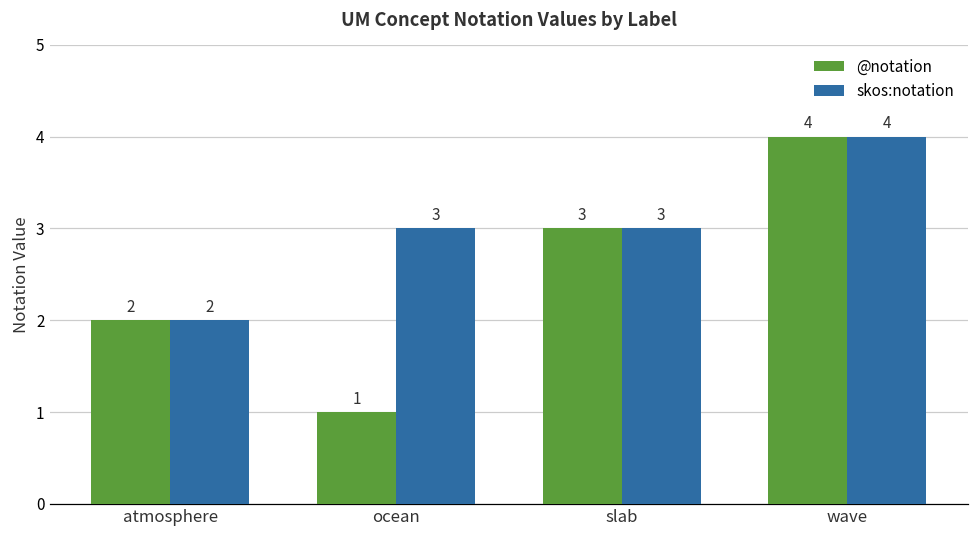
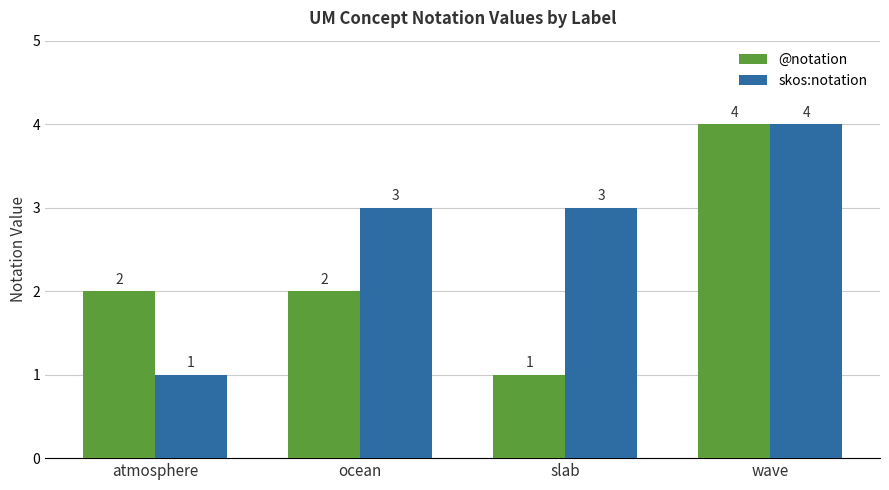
skos:notation, atmosphere: 2 -> 1
@notation, ocean: 1 -> 2
@notation, slab: 3 -> 1
